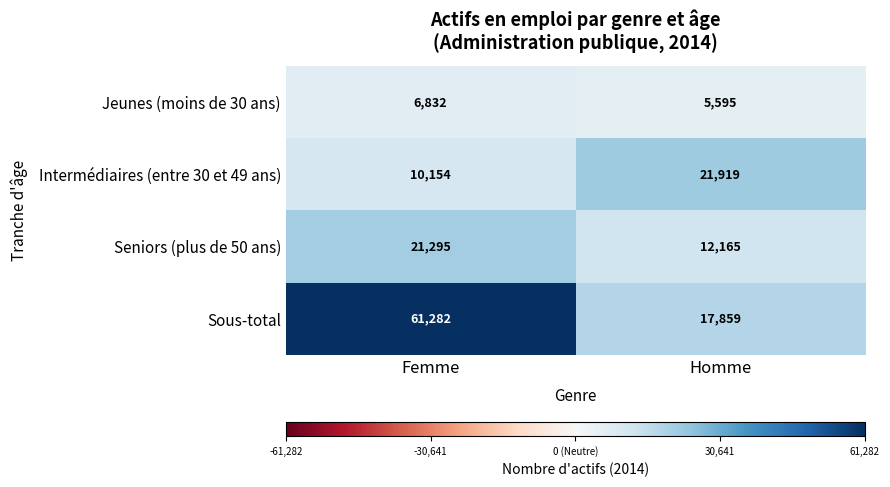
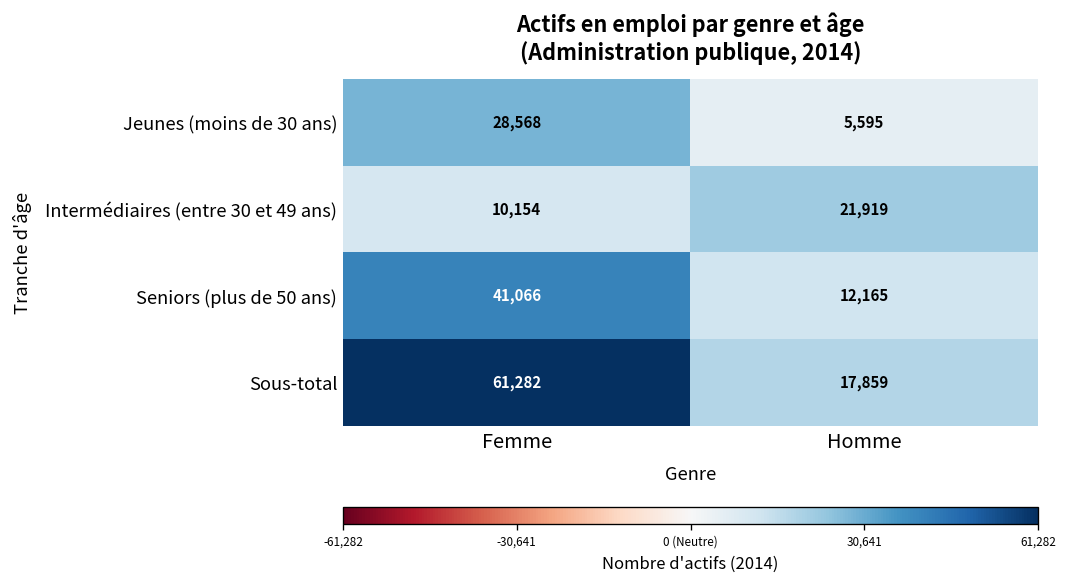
Jeunes (moins de 30 ans), Femme: 6,832 -> 28,568
Seniors (plus de 50 ans), Femme: 21,295 -> 41,066
